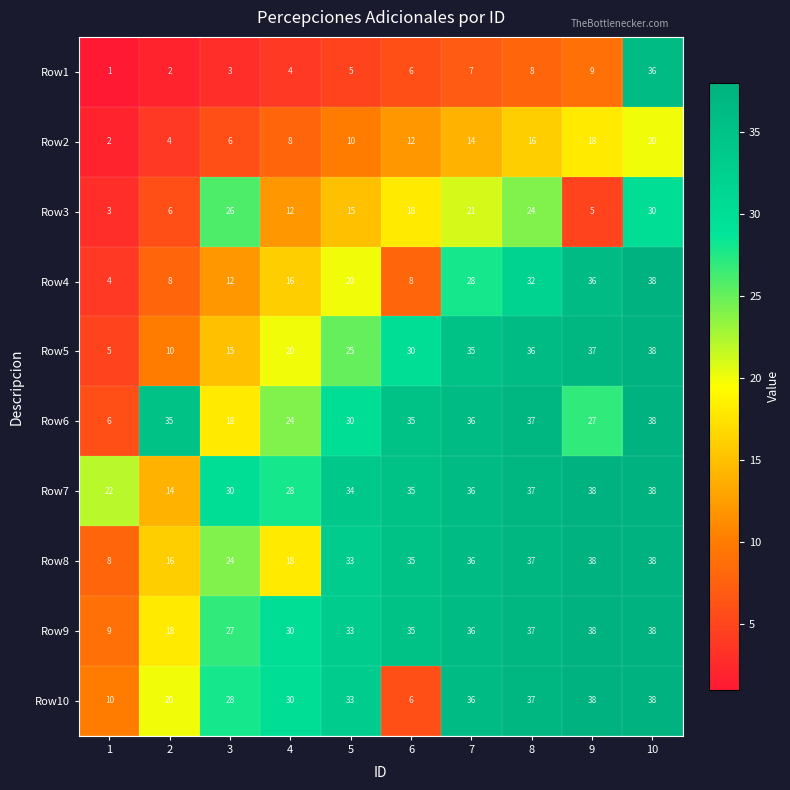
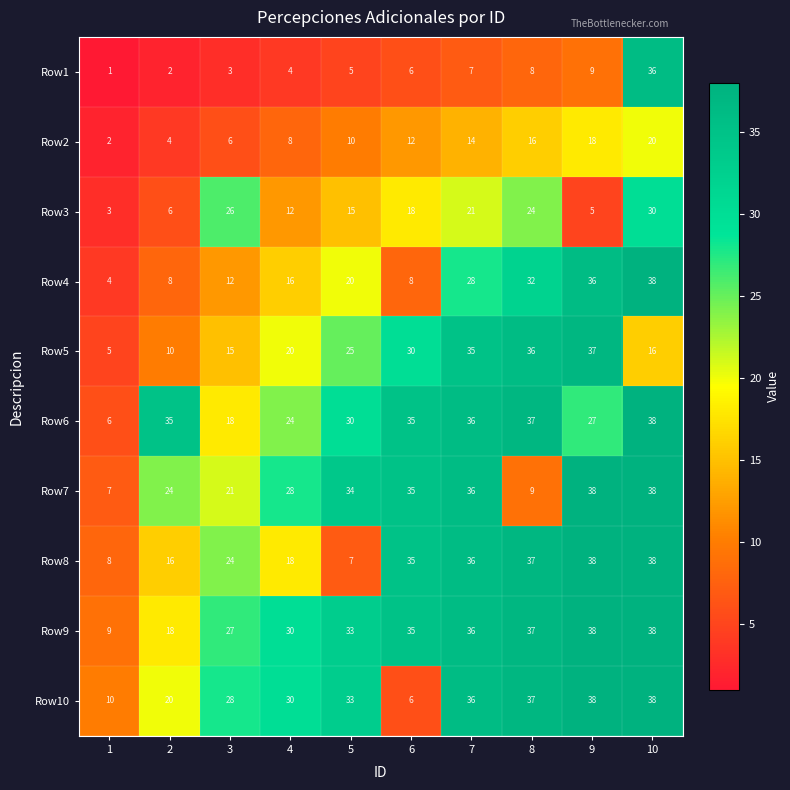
Row5, 10: 38 -> 16
Row7, 1: 22 -> 7
Row7, 2: 14 -> 24
Row7, 3: 30 -> 21
Row7, 8: 37 -> 9
Row8, 5: 33 -> 7
